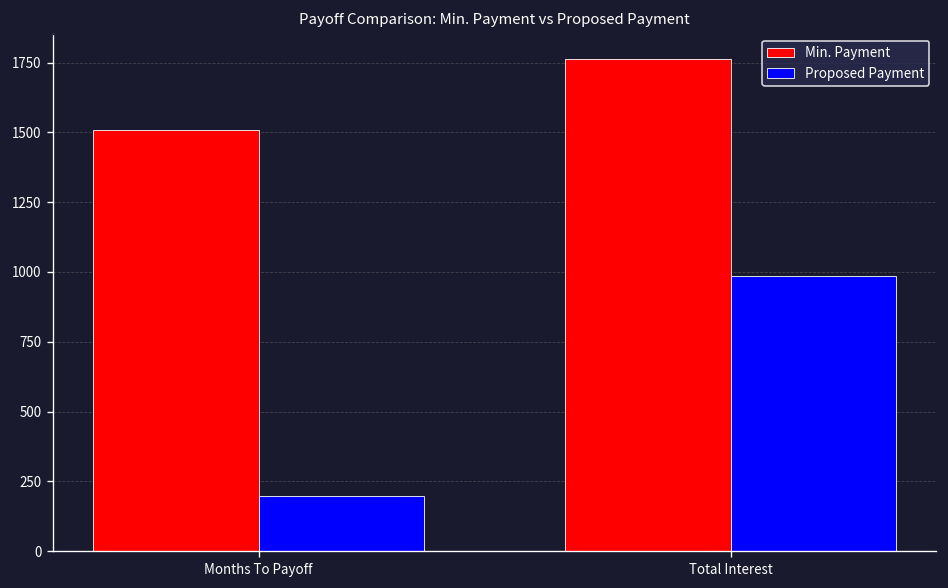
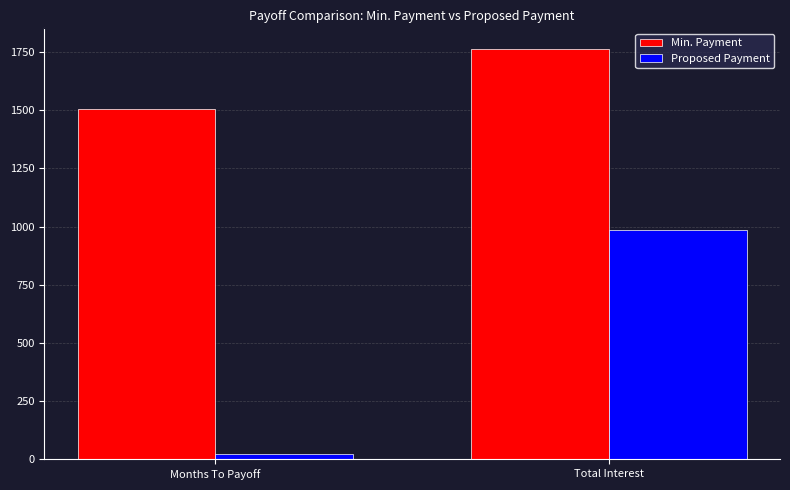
Proposed Payment, Months To Payoff: 200 -> 20
